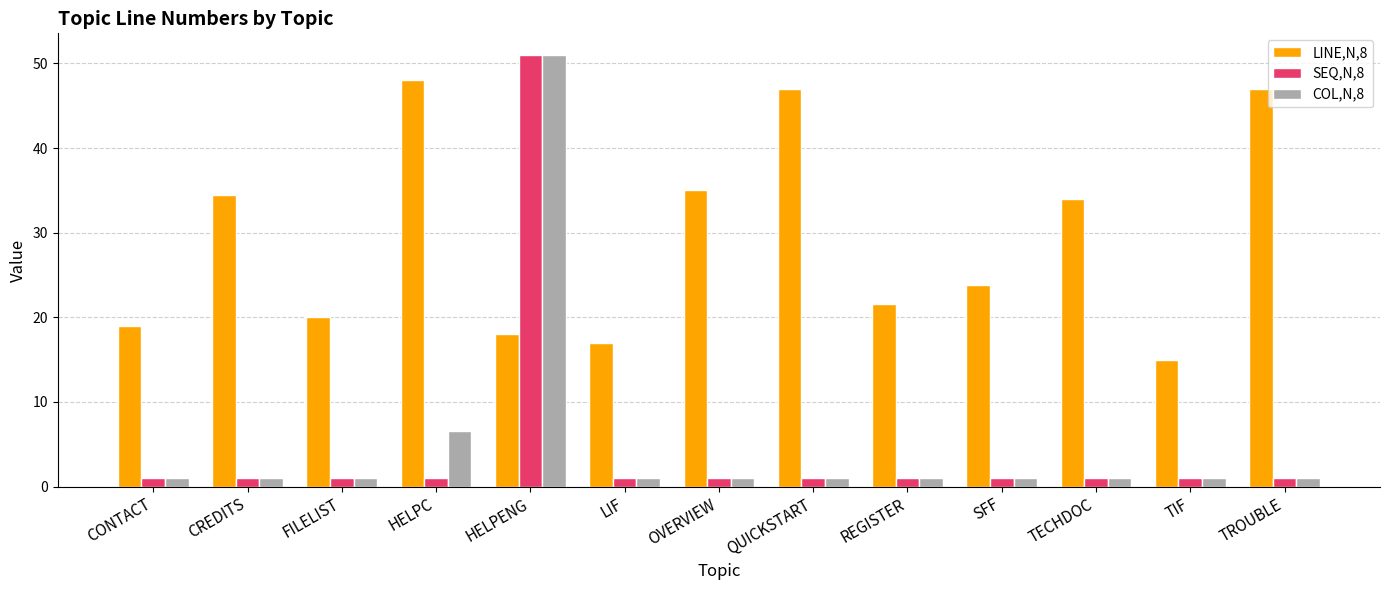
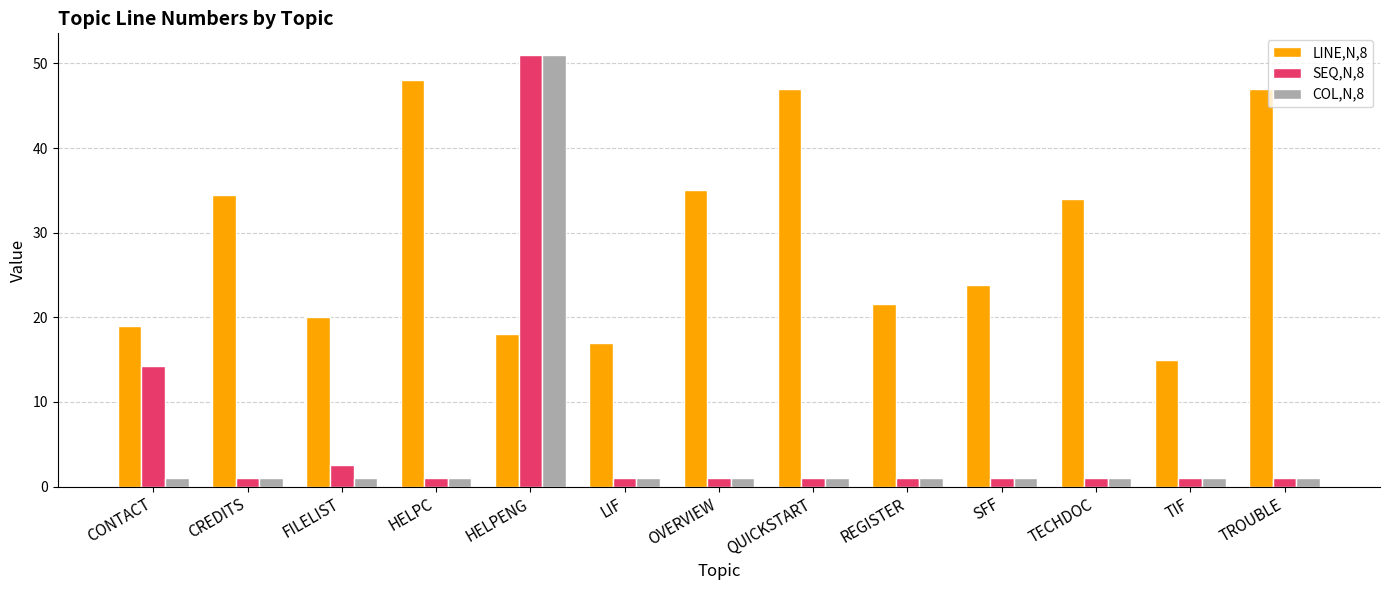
SEQ,N,8, CONTACT: 1 -> 14
SEQ,N,8, FILELIST: 1 -> 3
COL,N,8, HELPC: 7 -> 1
